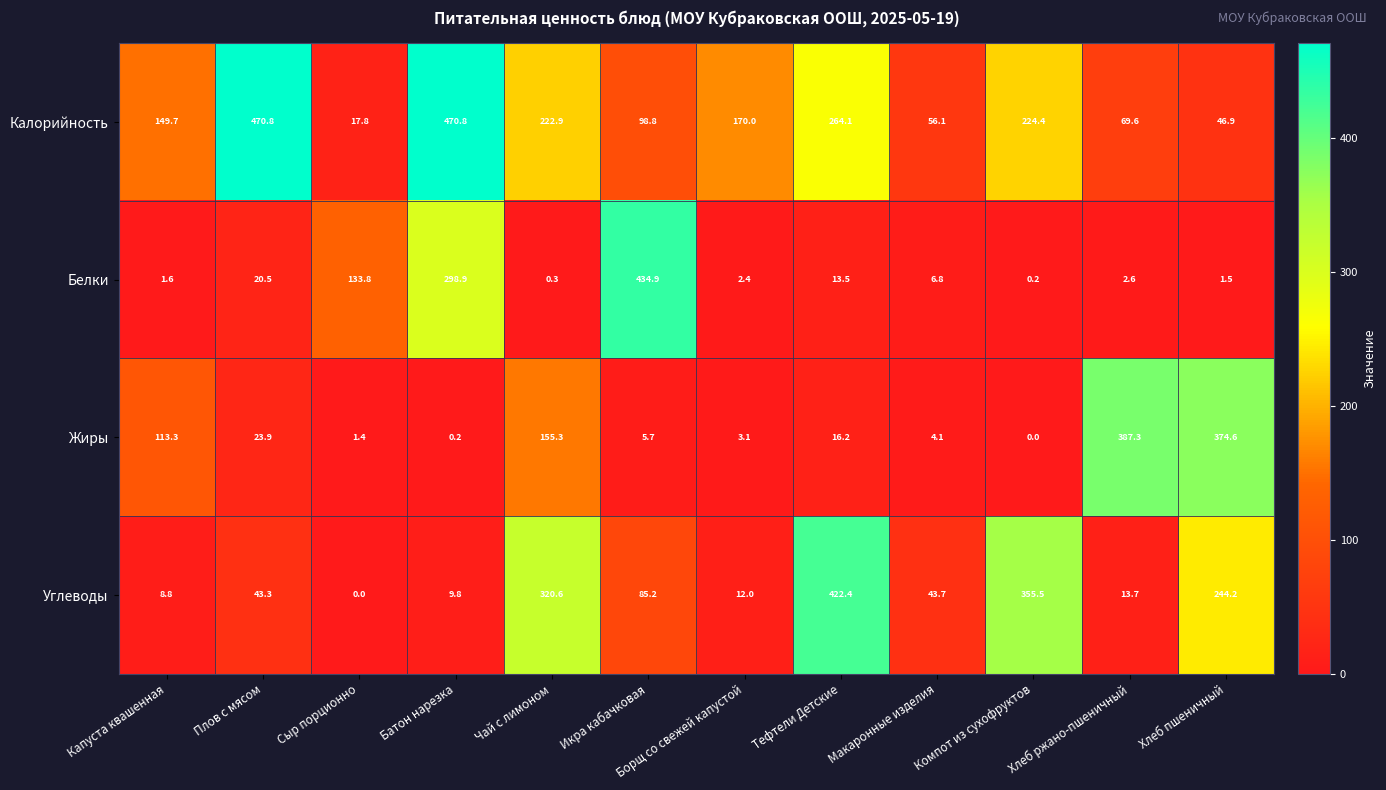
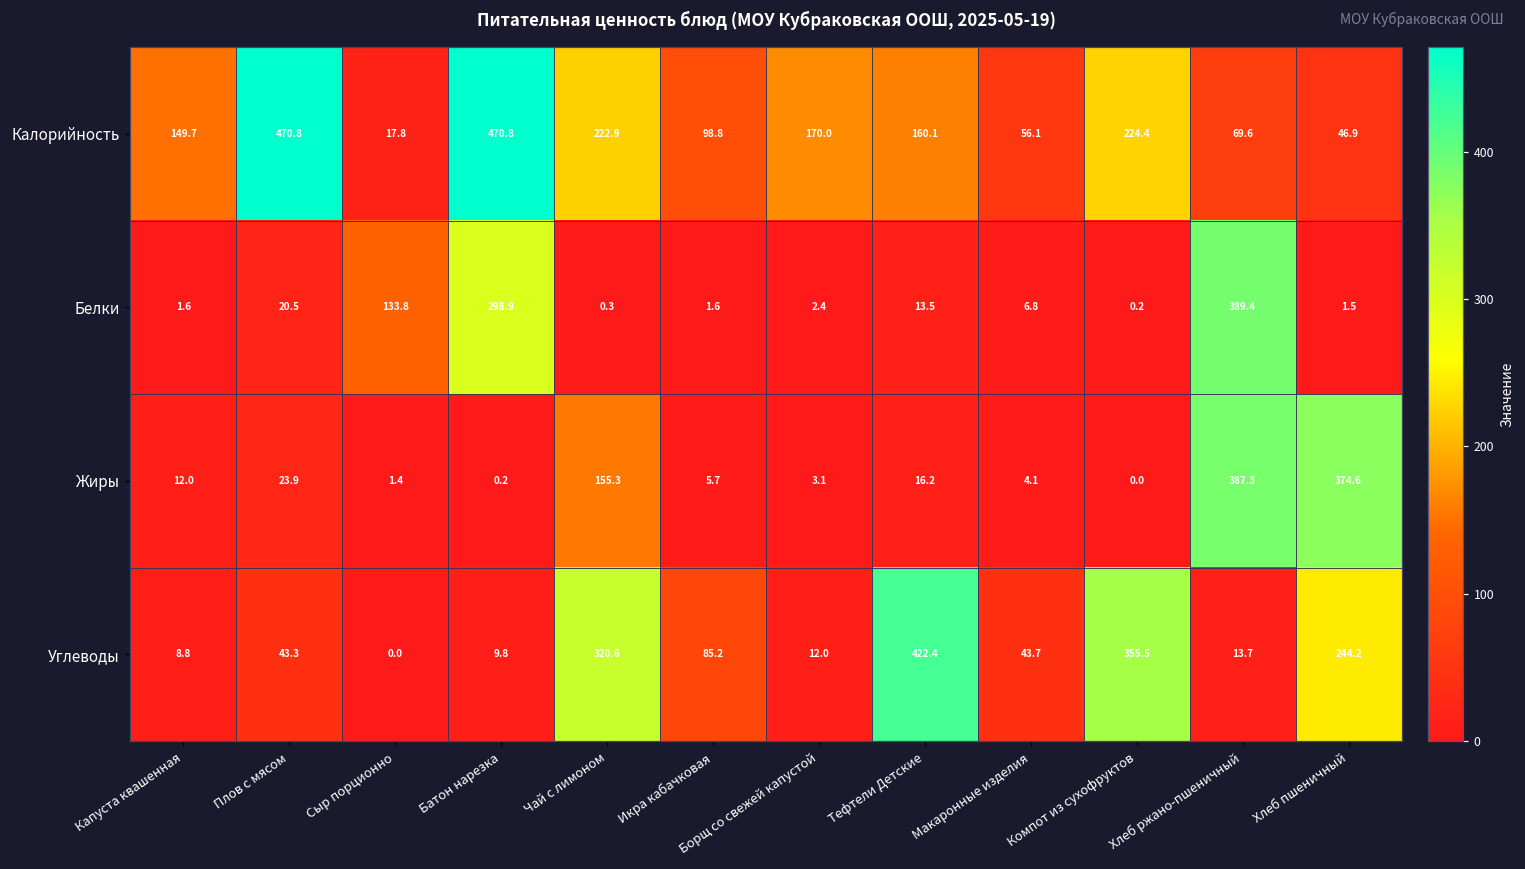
Калорийность, Тефтели Детские: 264.1 -> 160.1
Белки, Икра кабачковая: 434.9 -> 1.6
Белки, Хлеб ржано-пшеничный: 2.6 -> 389.4
Жиры, Капуста квашенная: 113.3 -> 12.0
